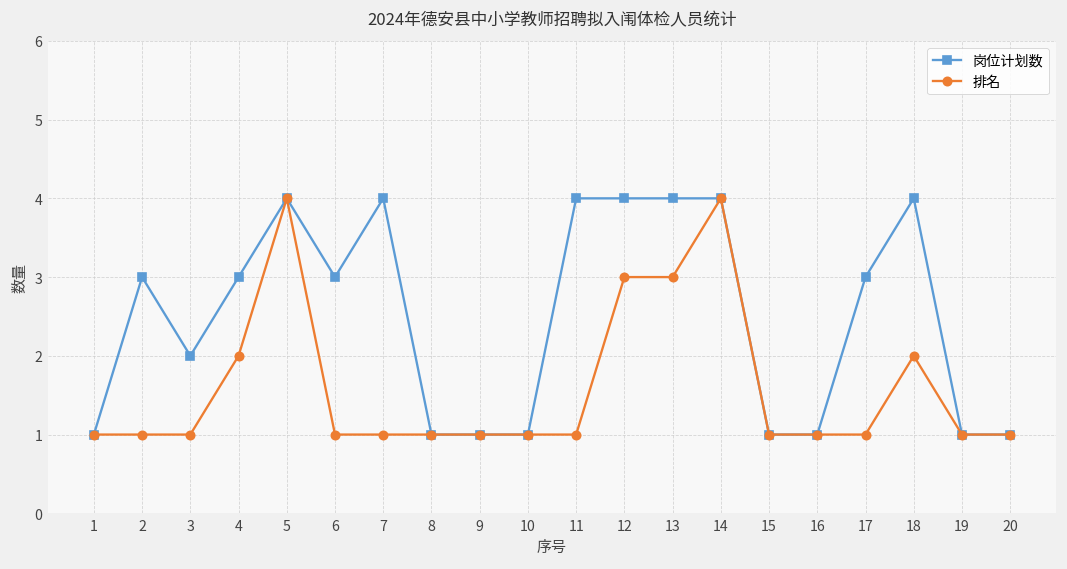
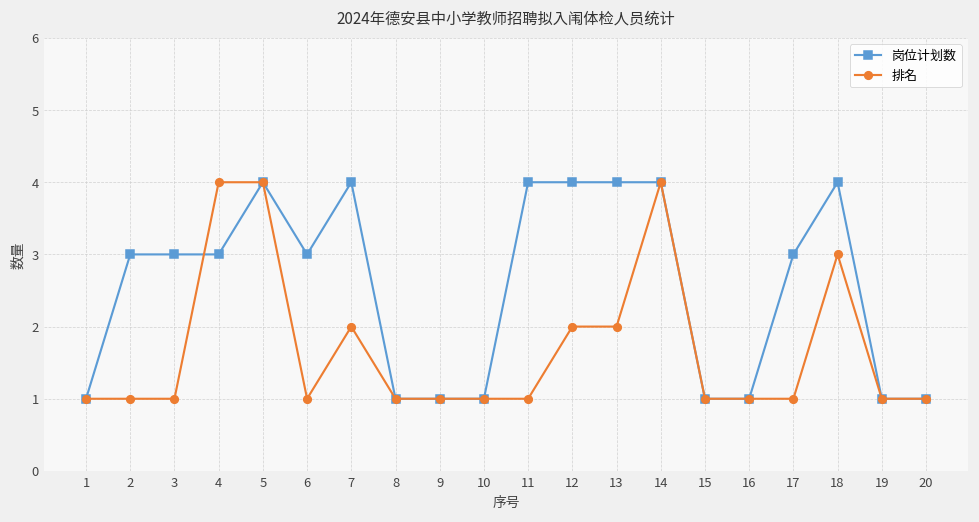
岗位计划数, 3: 2 -> 3
排名, 4: 2 -> 4
排名, 7: 1 -> 2
排名, 12: 3 -> 2
排名, 13: 3 -> 2
排名, 18: 2 -> 3
